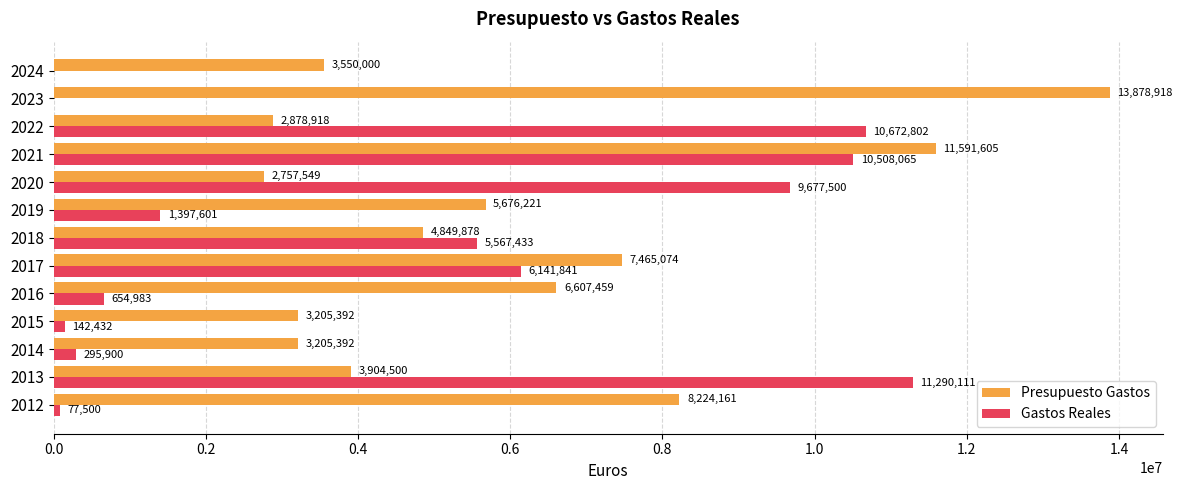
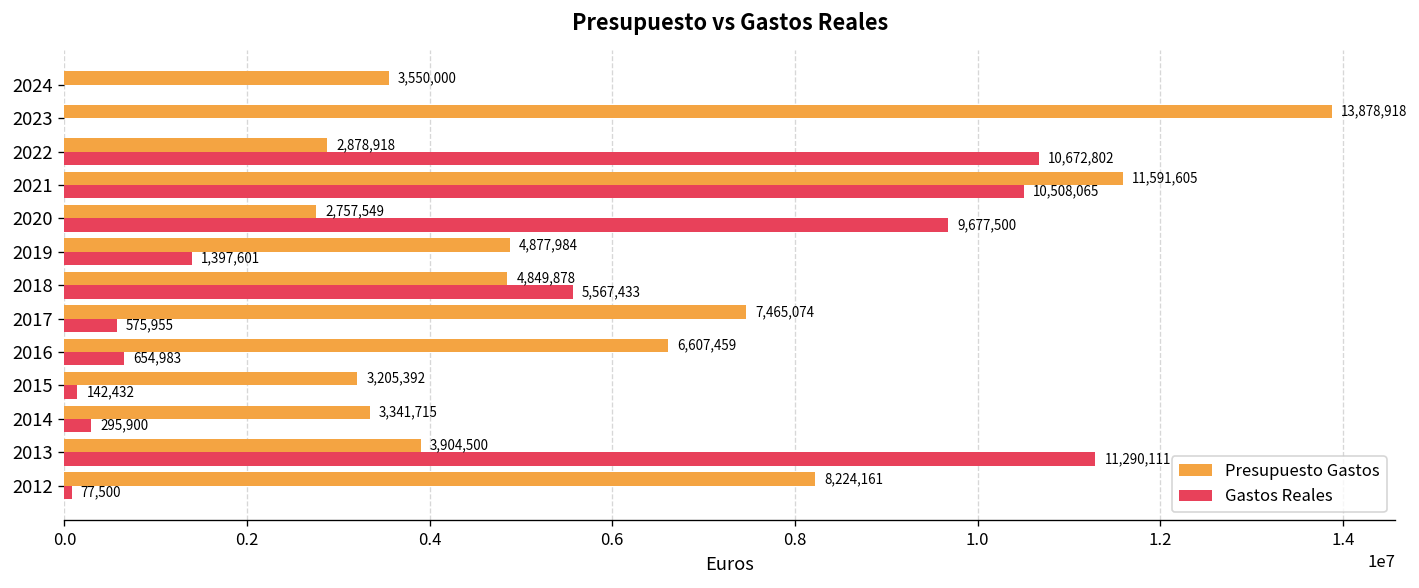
Presupuesto Gastos, 2019: 5,676,221 -> 4,877,984
Gastos Reales, 2017: 6,141,841 -> 575,955
Presupuesto Gastos, 2014: 3,205,392 -> 3,341,715
